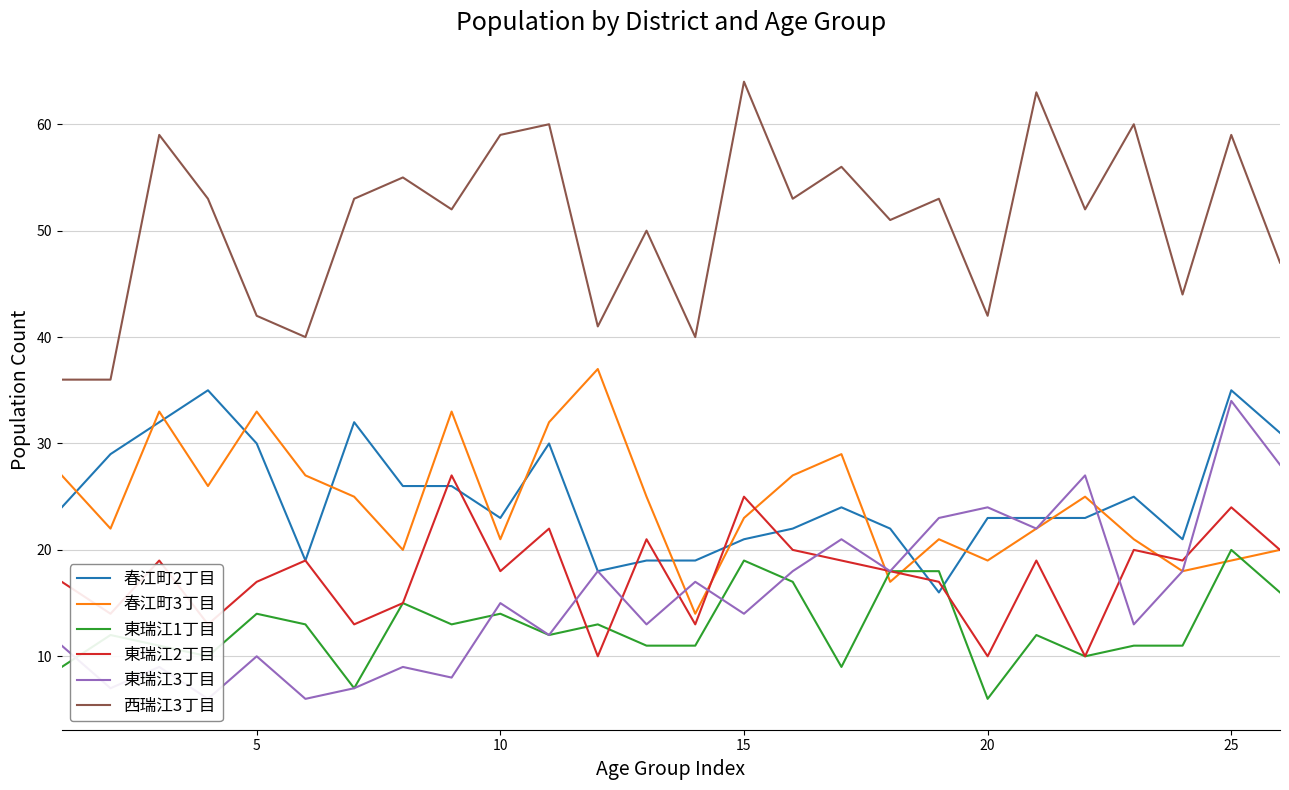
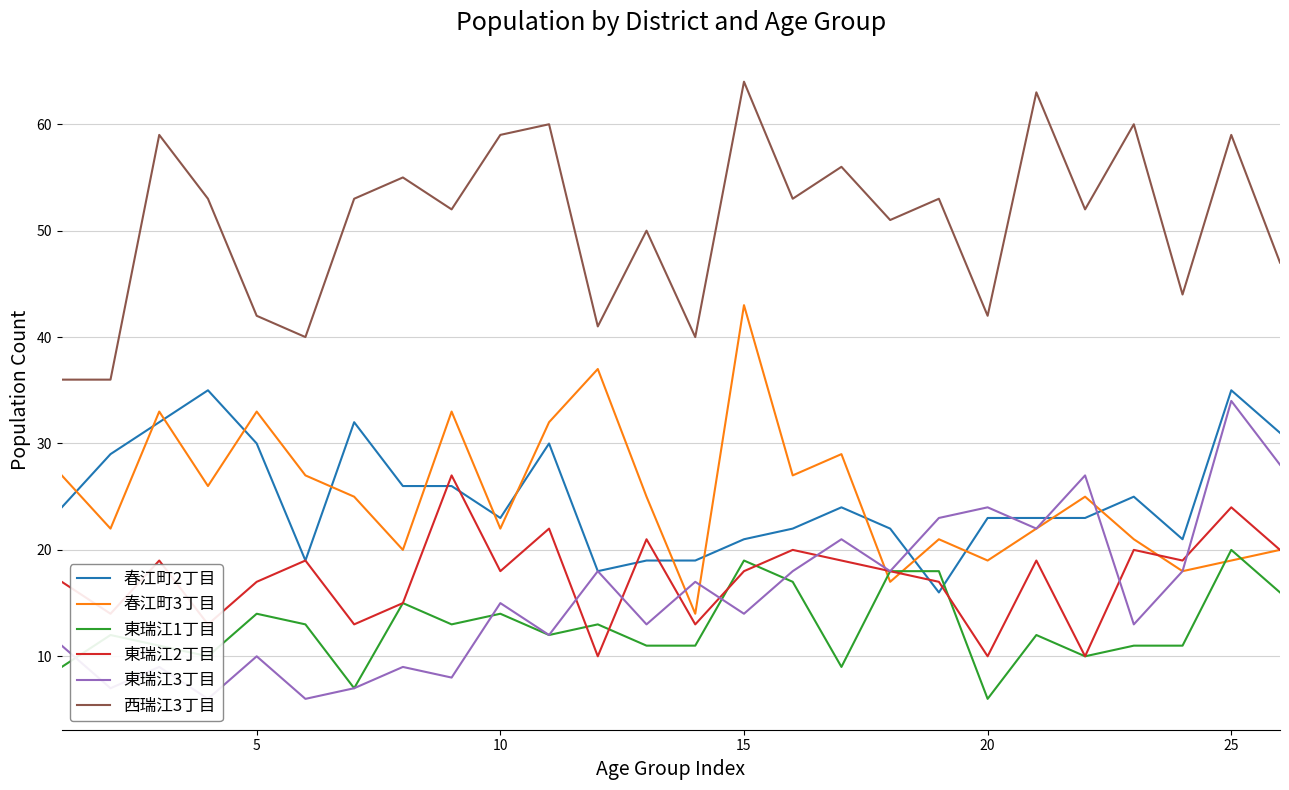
春江町3丁目, 10: 21 -> 22
春江町3丁目, 15: 23 -> 43
東瑞江2丁目, 15: 25 -> 18
